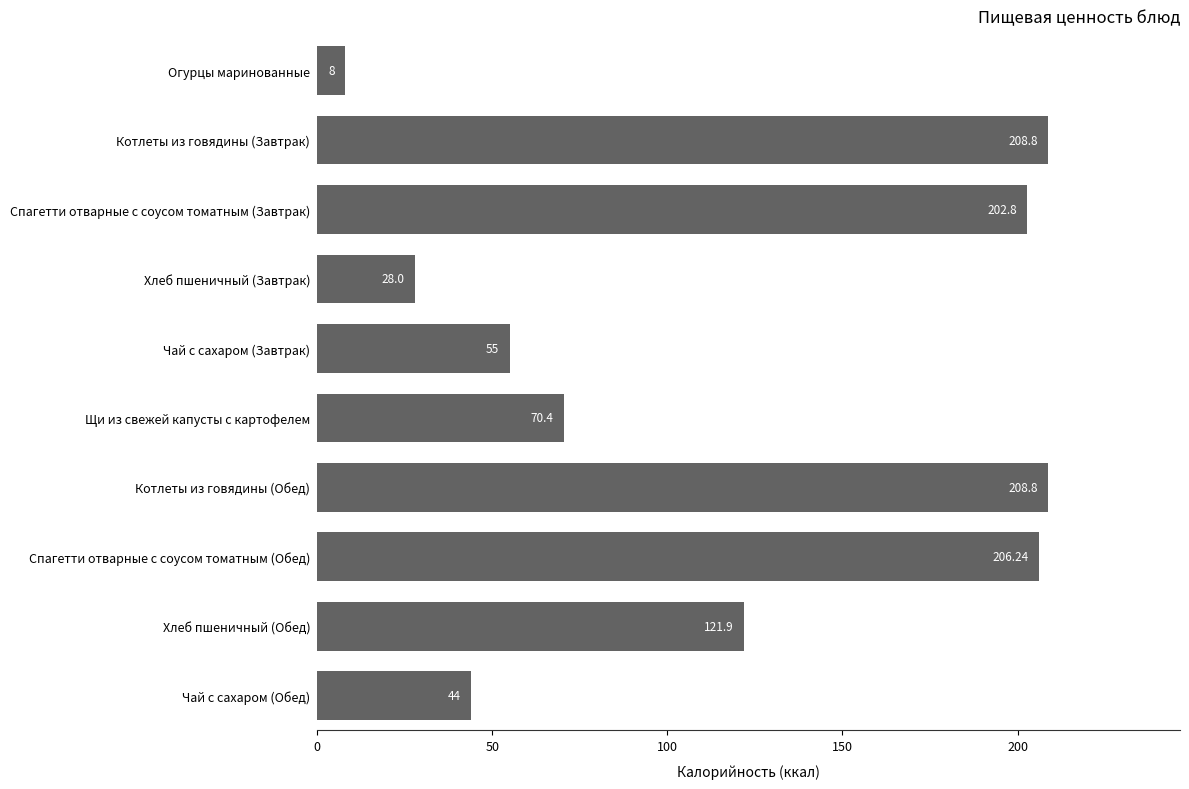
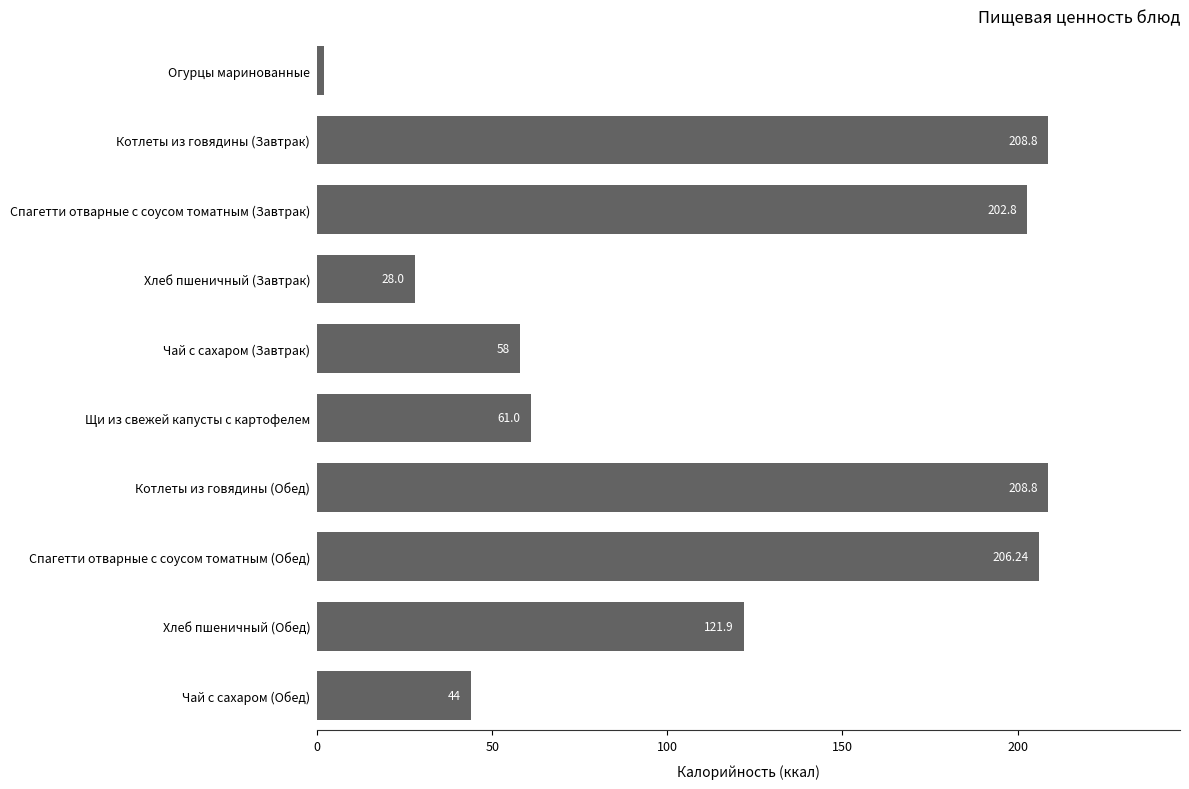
Огурцы маринованные: 8 -> 2
Чай с сахаром (Завтрак): 55 -> 58
Щи из свежей капусты с картофелем: 70.4 -> 61.0
